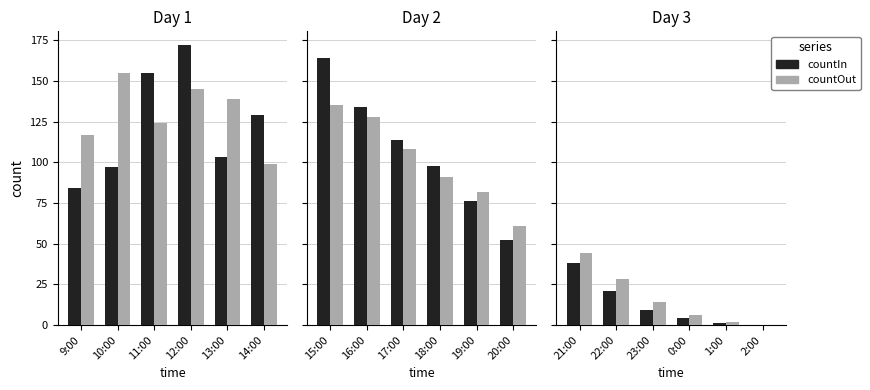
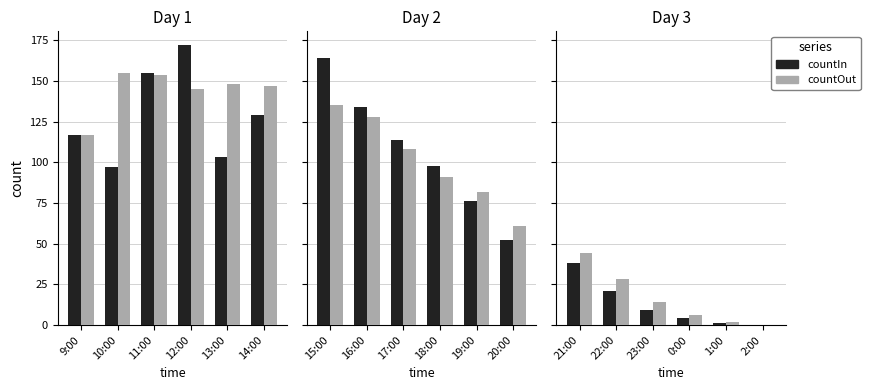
Day 1, countIn, 9:00: 84 -> 117
Day 1, countOut, 11:00: 124 -> 154
Day 1, countOut, 13:00: 139 -> 148
Day 1, countOut, 14:00: 99 -> 147
